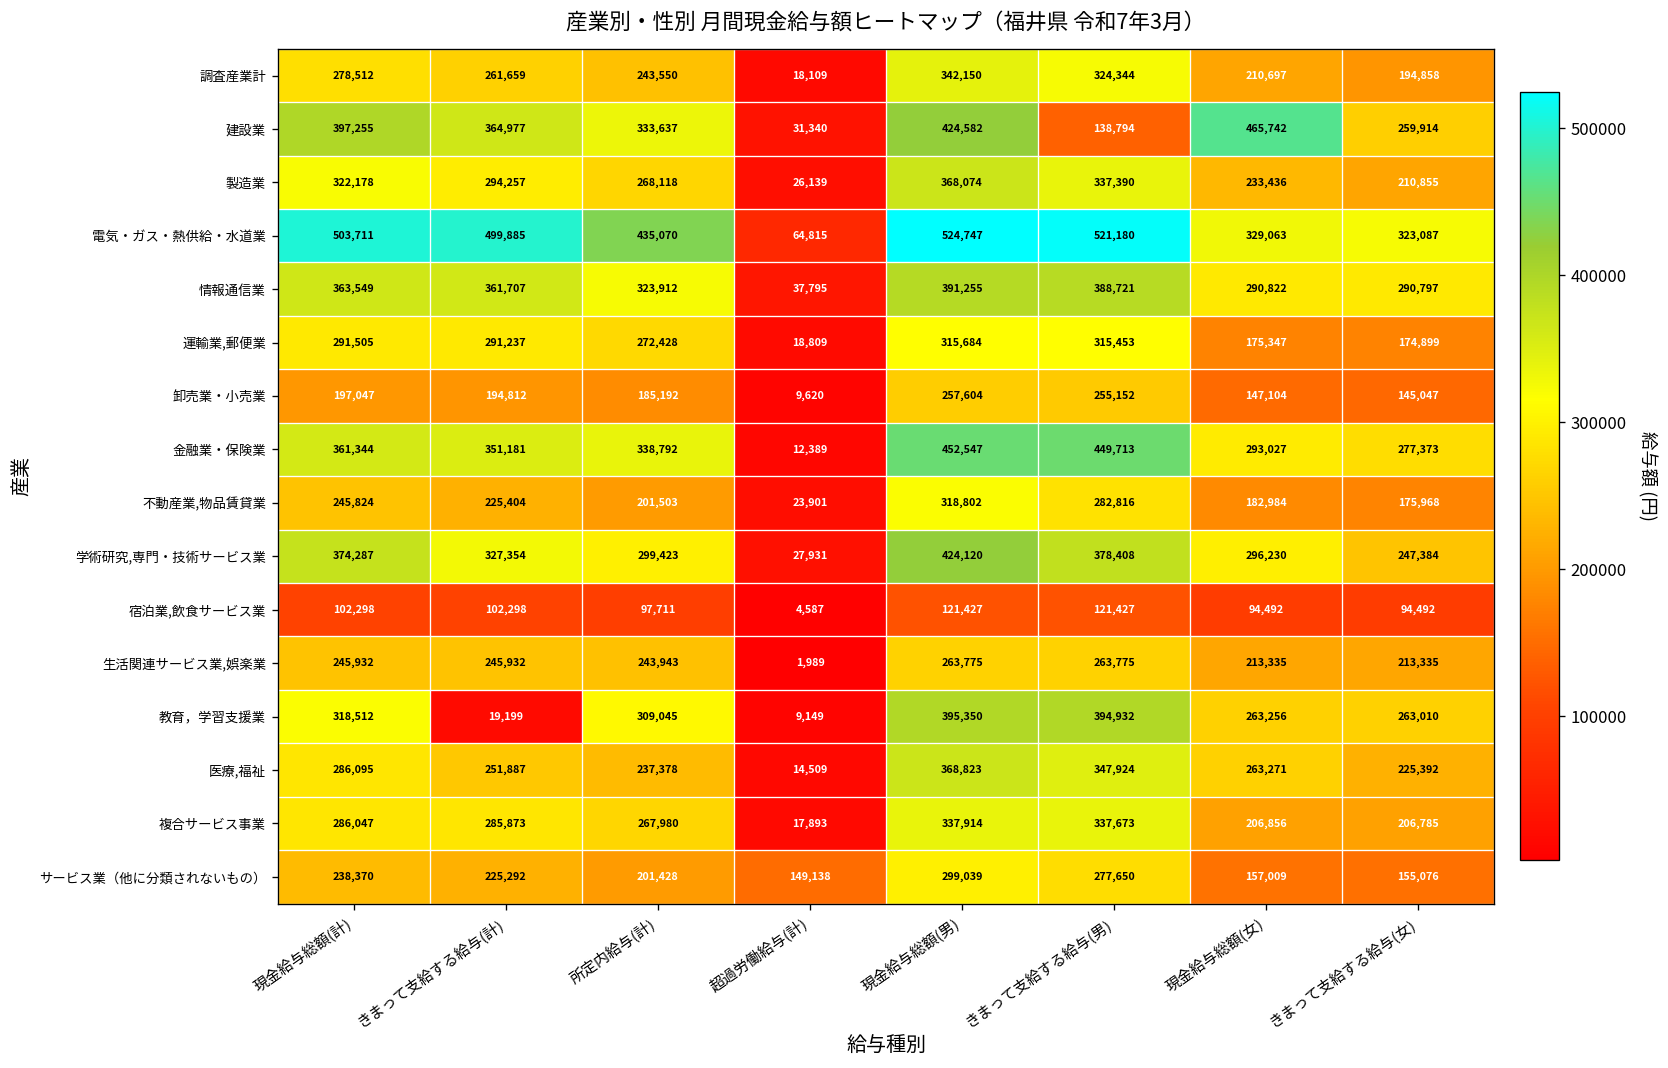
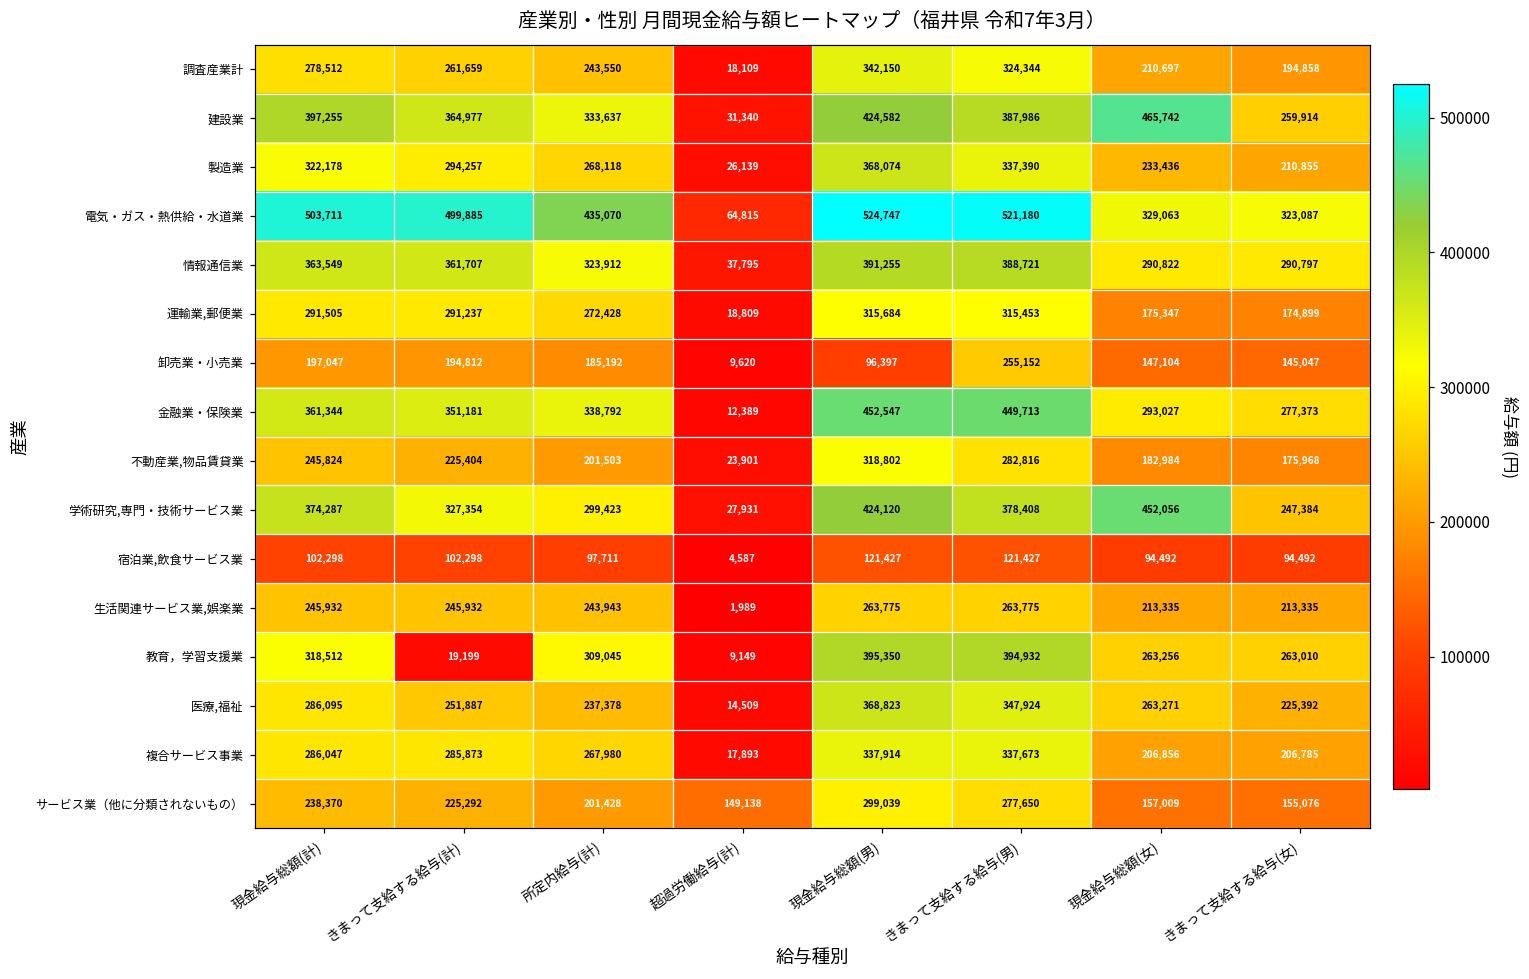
建設業, きまって支給する給与(男): 138,794 -> 387,986
卸売業・小売業, 現金給与総額(男): 257,604 -> 96,397
学術研究,専門・技術サービス業, 現金給与総額(女): 296,230 -> 452,056
